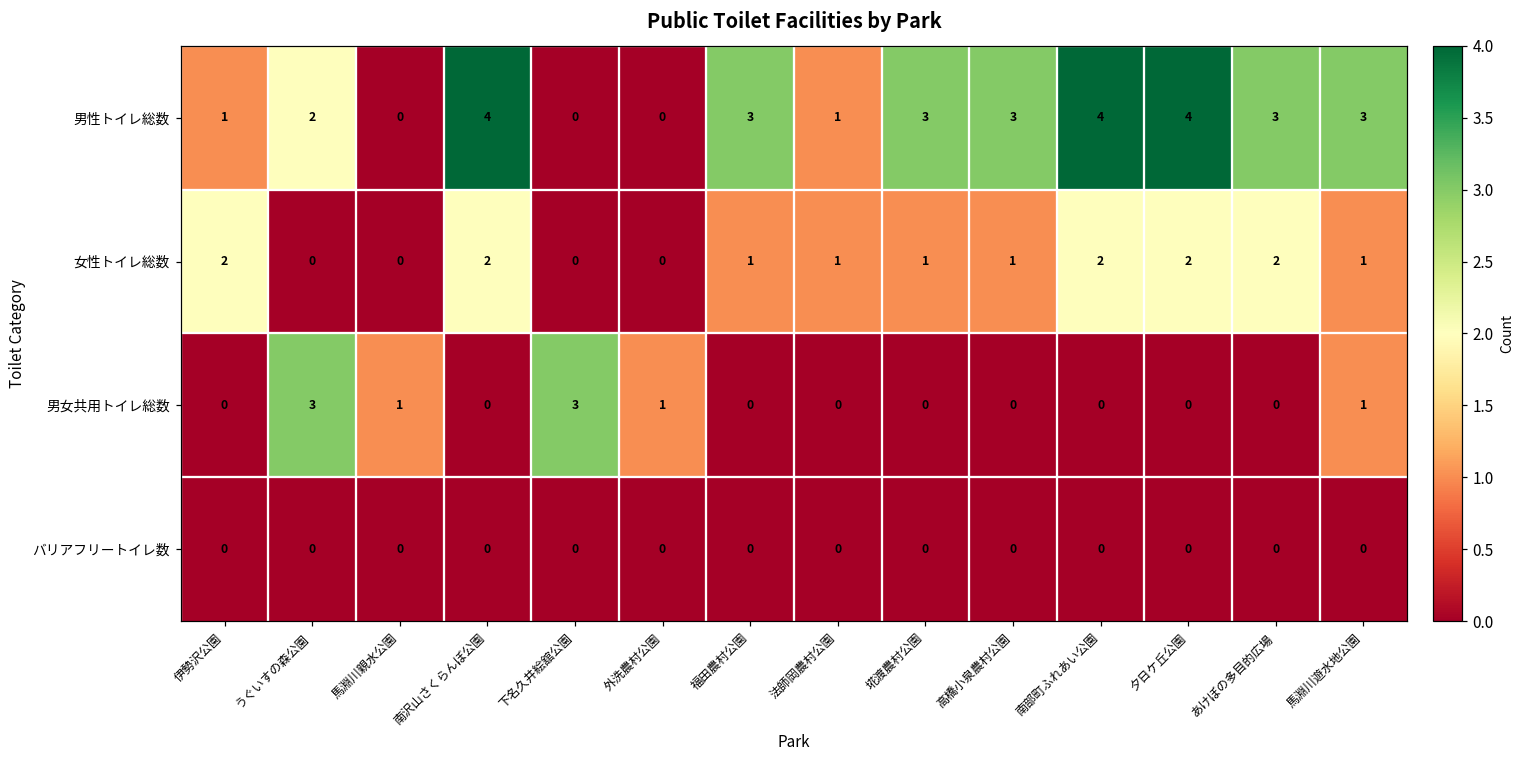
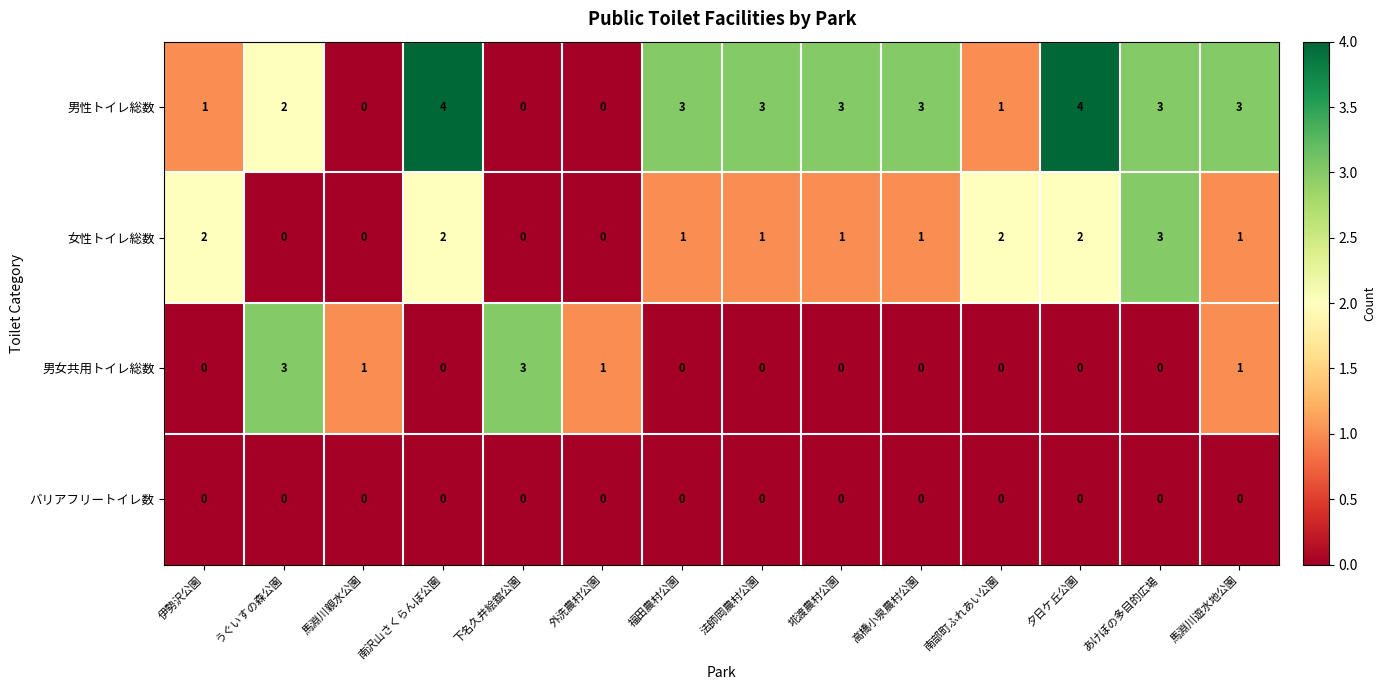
男性トイレ総数, 法師岡農村公園: 1 -> 3
男性トイレ総数, 南部町ふれあい公園: 4 -> 1
女性トイレ総数, あけぼの多目的広場: 2 -> 3
